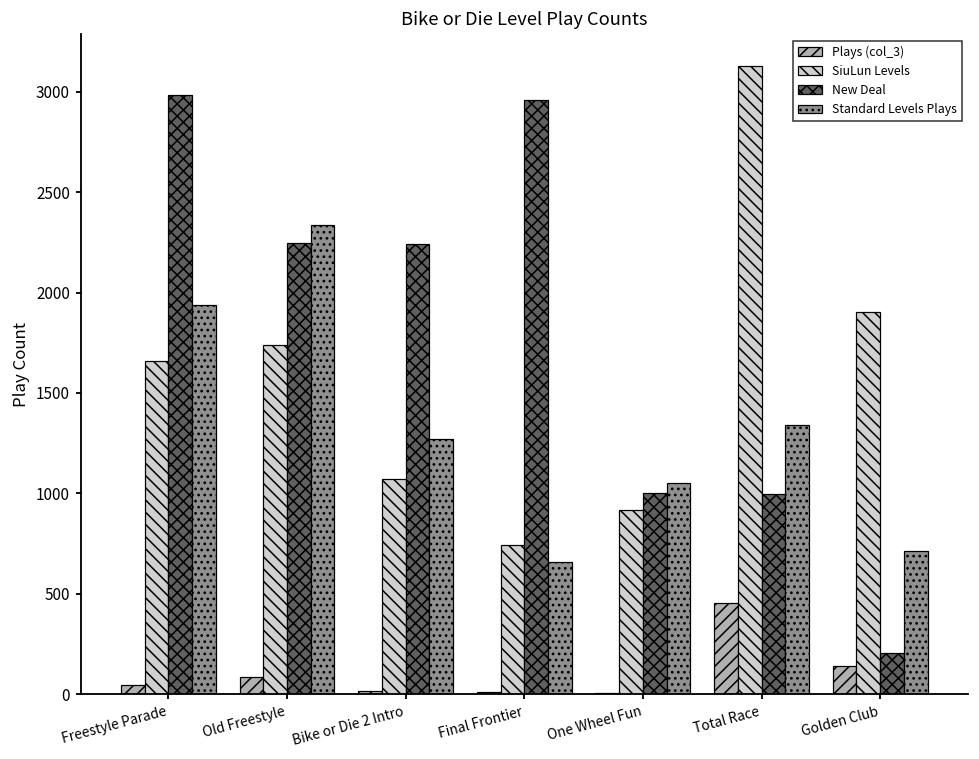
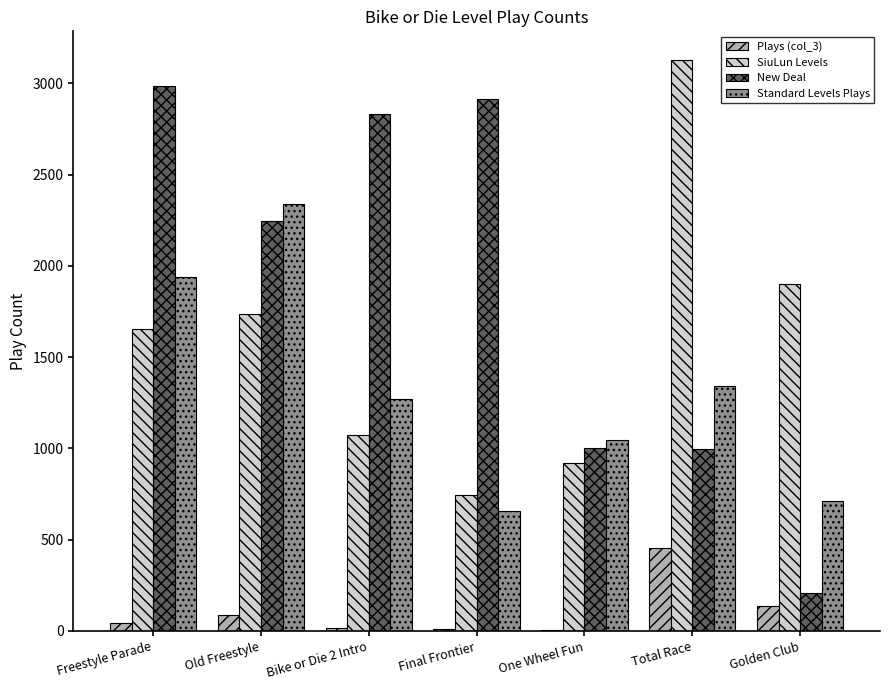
New Deal, Bike or Die 2 Intro: 2240 -> 2830
New Deal, Final Frontier: 2960 -> 2910
